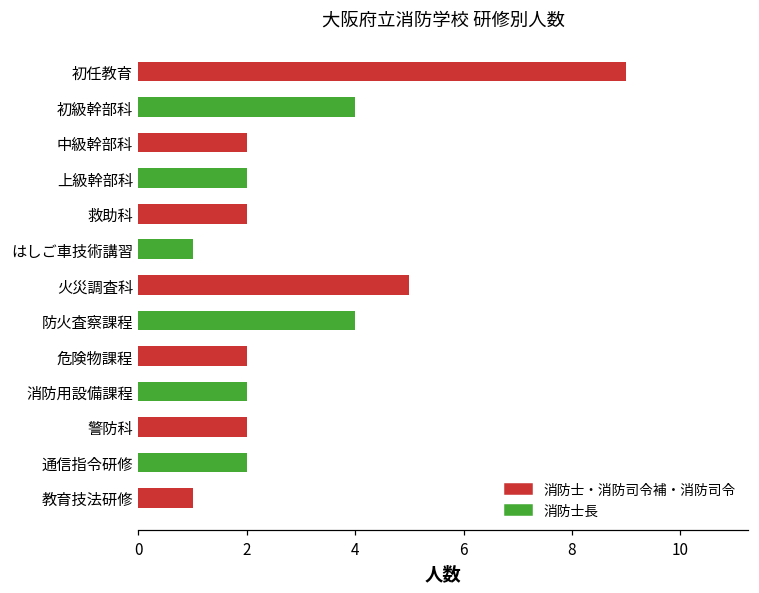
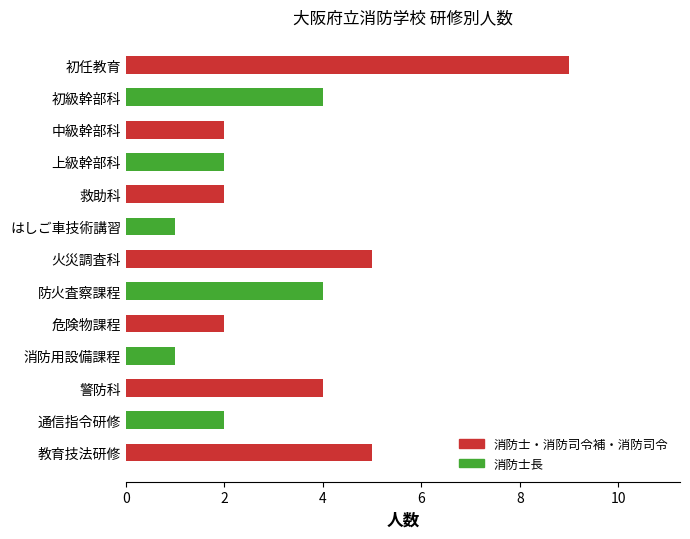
消防用設備課程: 2 -> 1
警防科: 2 -> 4
教育技法研修: 1 -> 5
